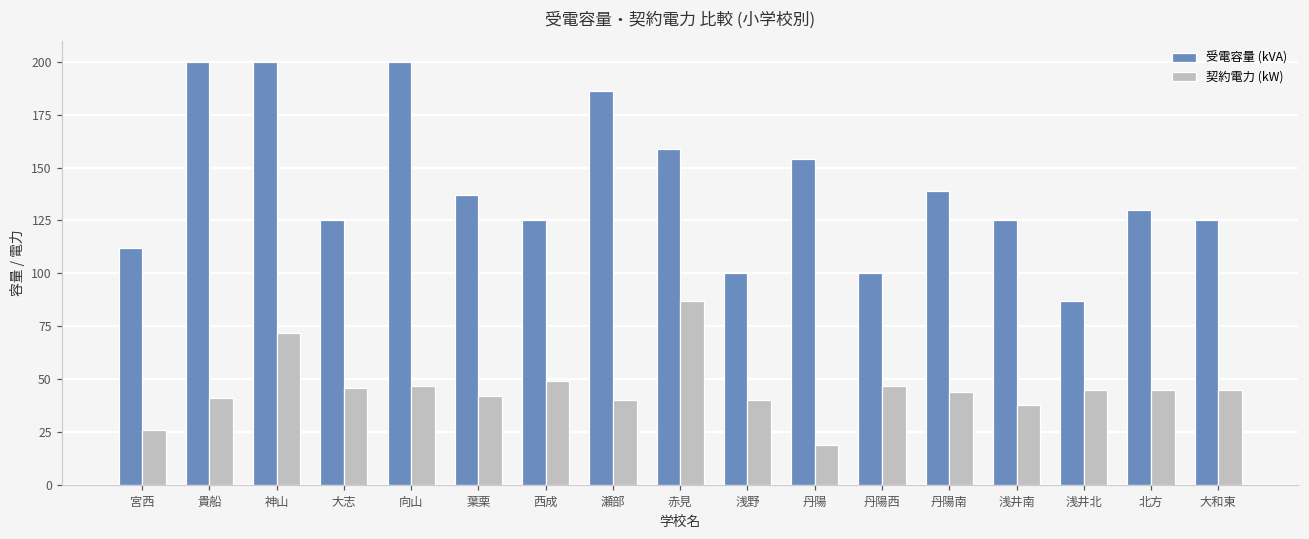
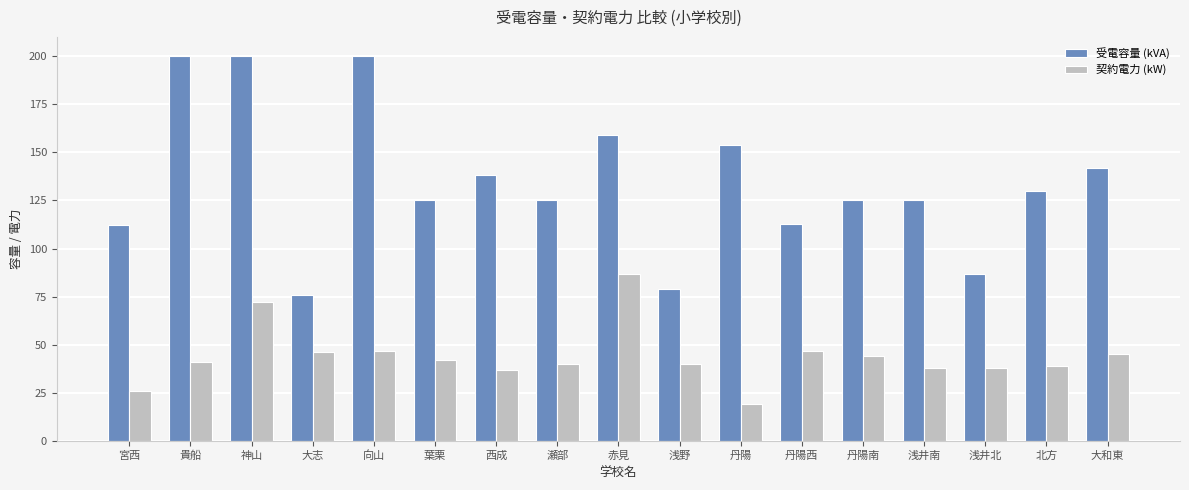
受電容量 (kVA), 大志: 125 -> 76
受電容量 (kVA), 葉栗: 137 -> 125
受電容量 (kVA), 西成: 125 -> 138
契約電力 (kW), 西成: 49 -> 37
受電容量 (kVA), 瀬部: 186 -> 125
受電容量 (kVA), 浅野: 100 -> 79
受電容量 (kVA), 丹陽西: 100 -> 113
受電容量 (kVA), 丹陽南: 139 -> 125
契約電力 (kW), 浅井北: 45 -> 38
契約電力 (kW), 北方: 45 -> 39
受電容量 (kVA), 大和東: 125 -> 142
